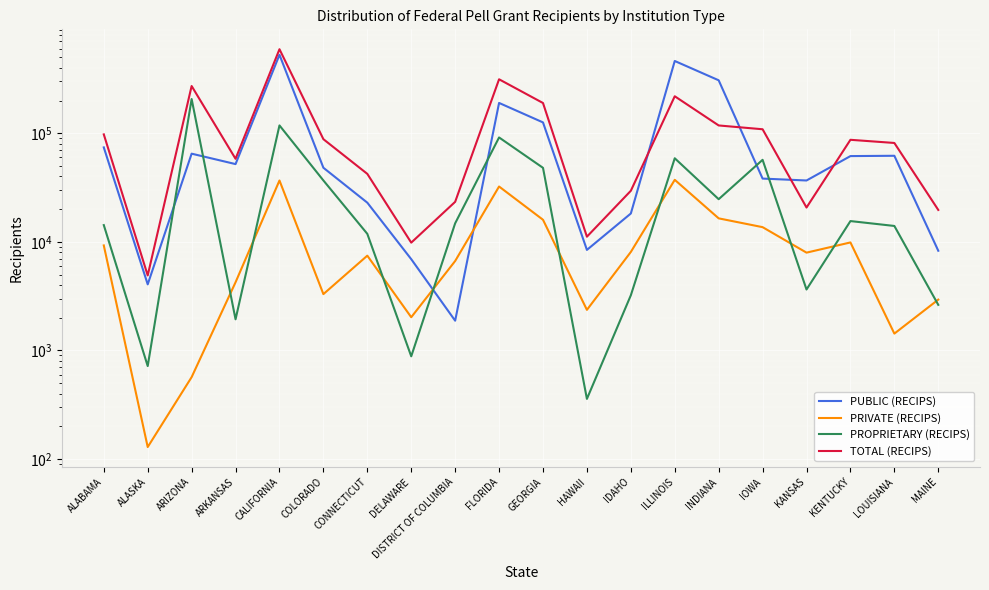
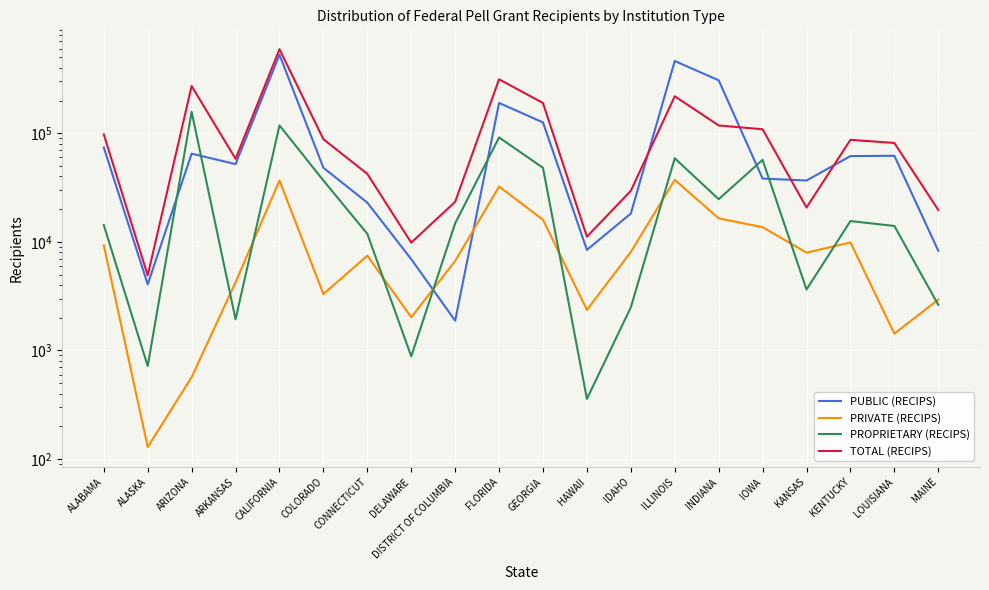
PROPRIETARY (RECIPS), ARIZONA: 210000 -> 160000
PROPRIETARY (RECIPS), IDAHO: 3200 -> 2500
